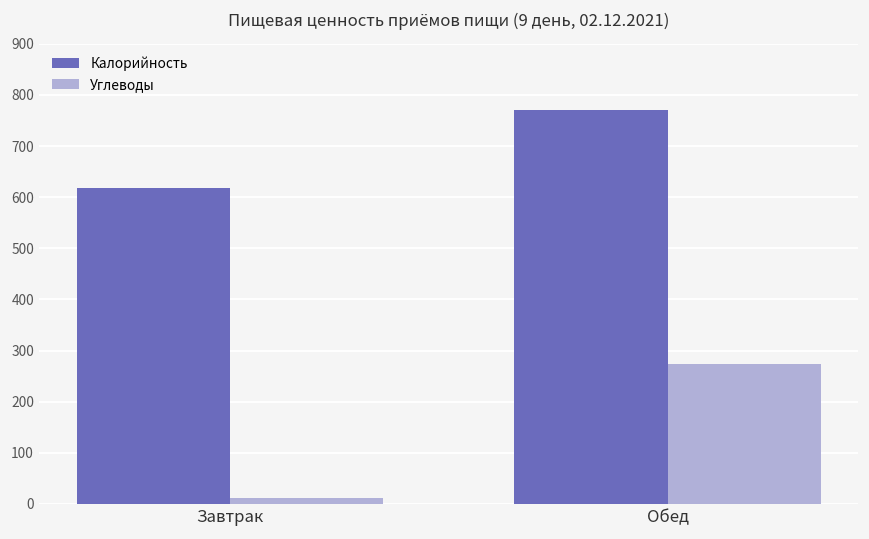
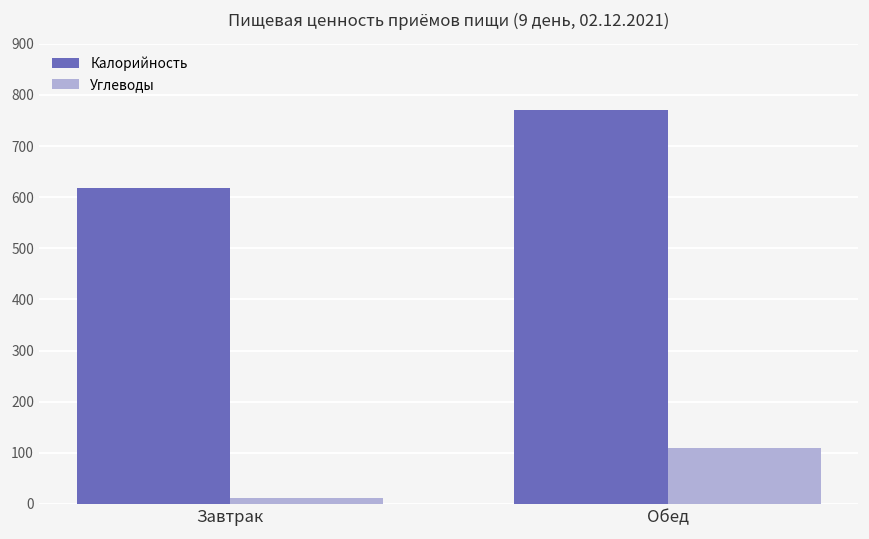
Углеводы, Обед: 270 -> 110
